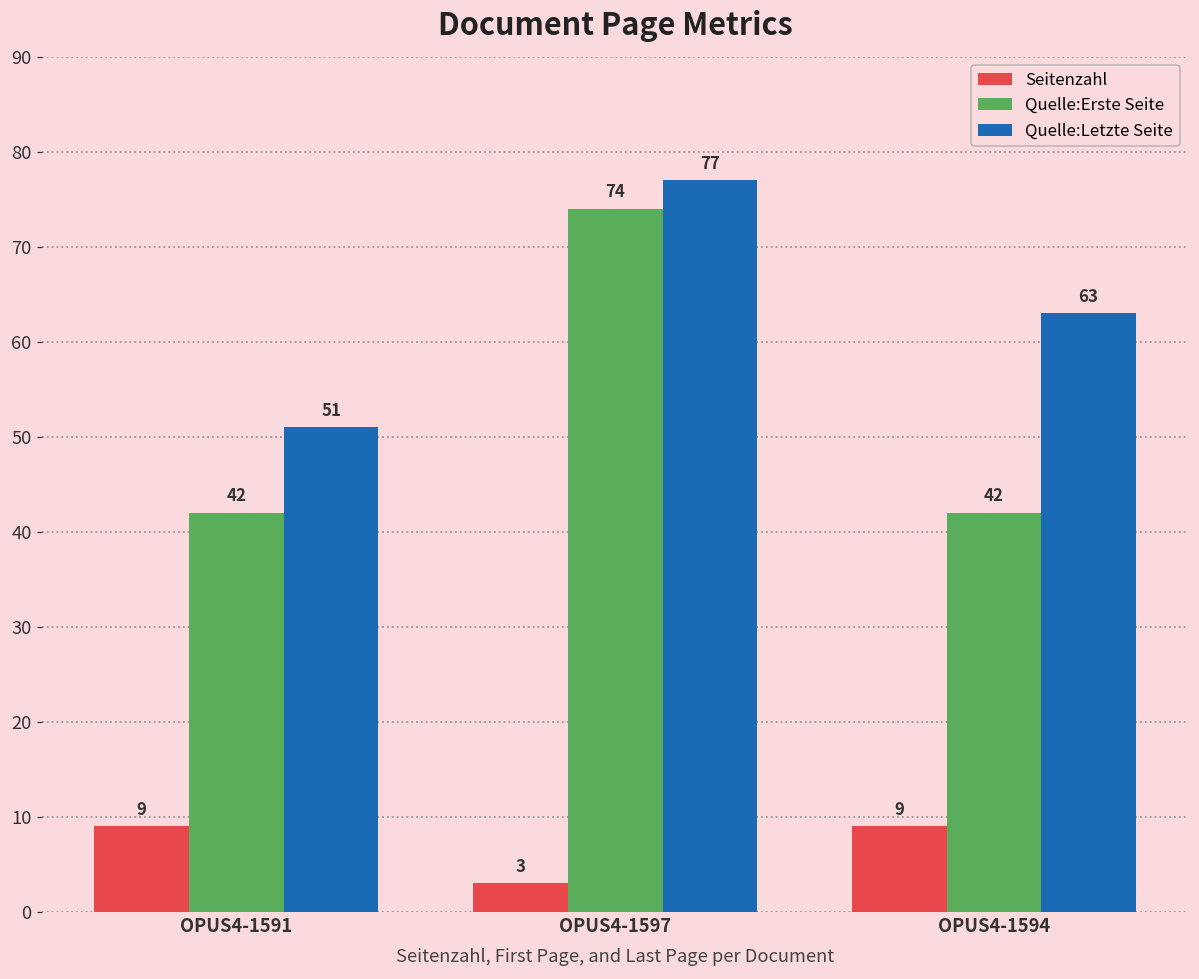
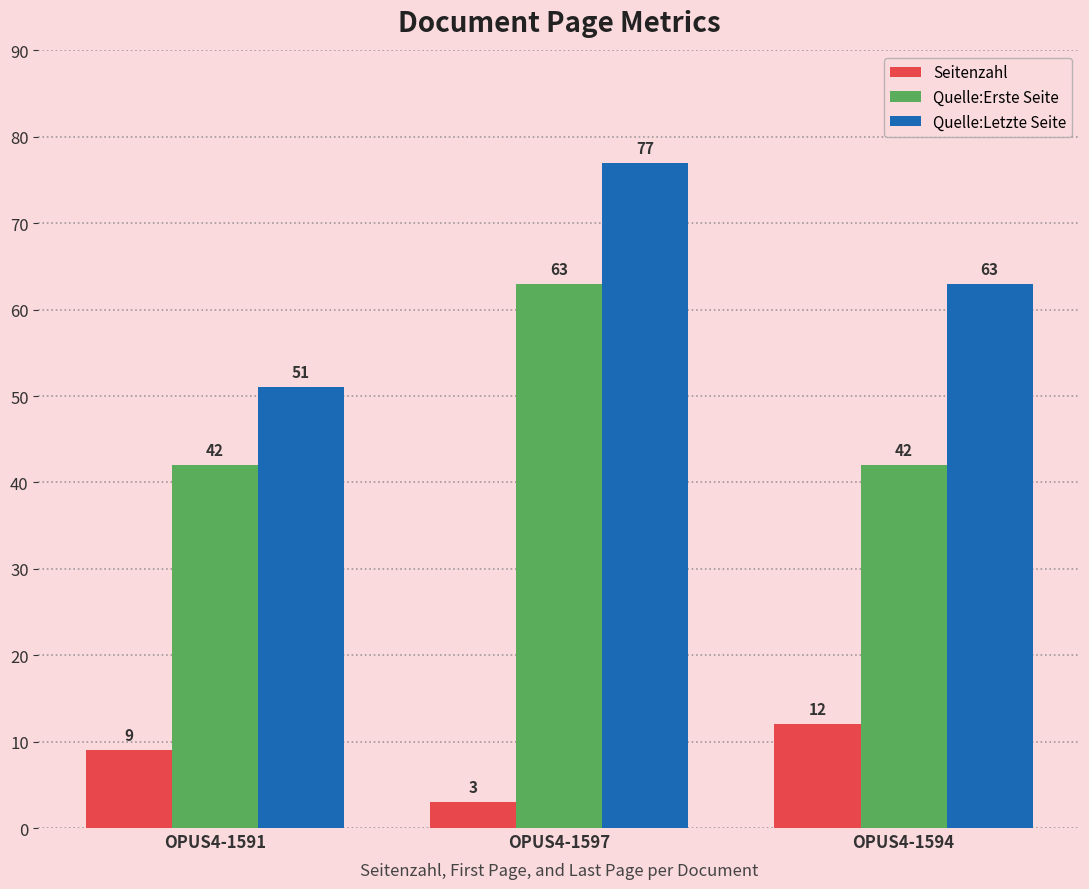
Quelle:Erste Seite, OPUS4-1597: 74 -> 63
Seitenzahl, OPUS4-1594: 9 -> 12
